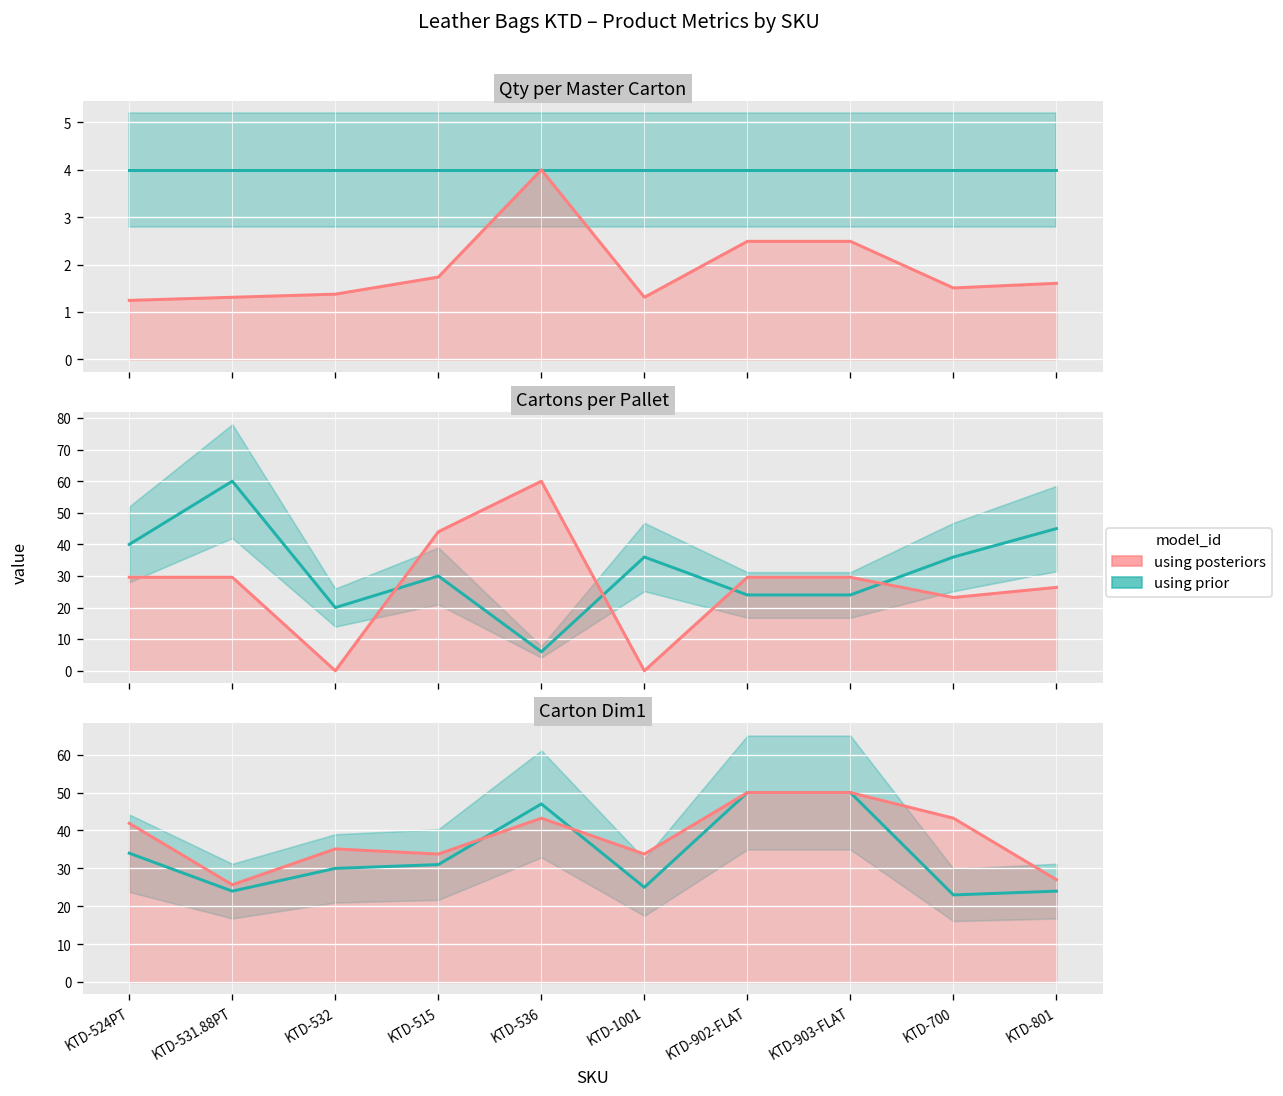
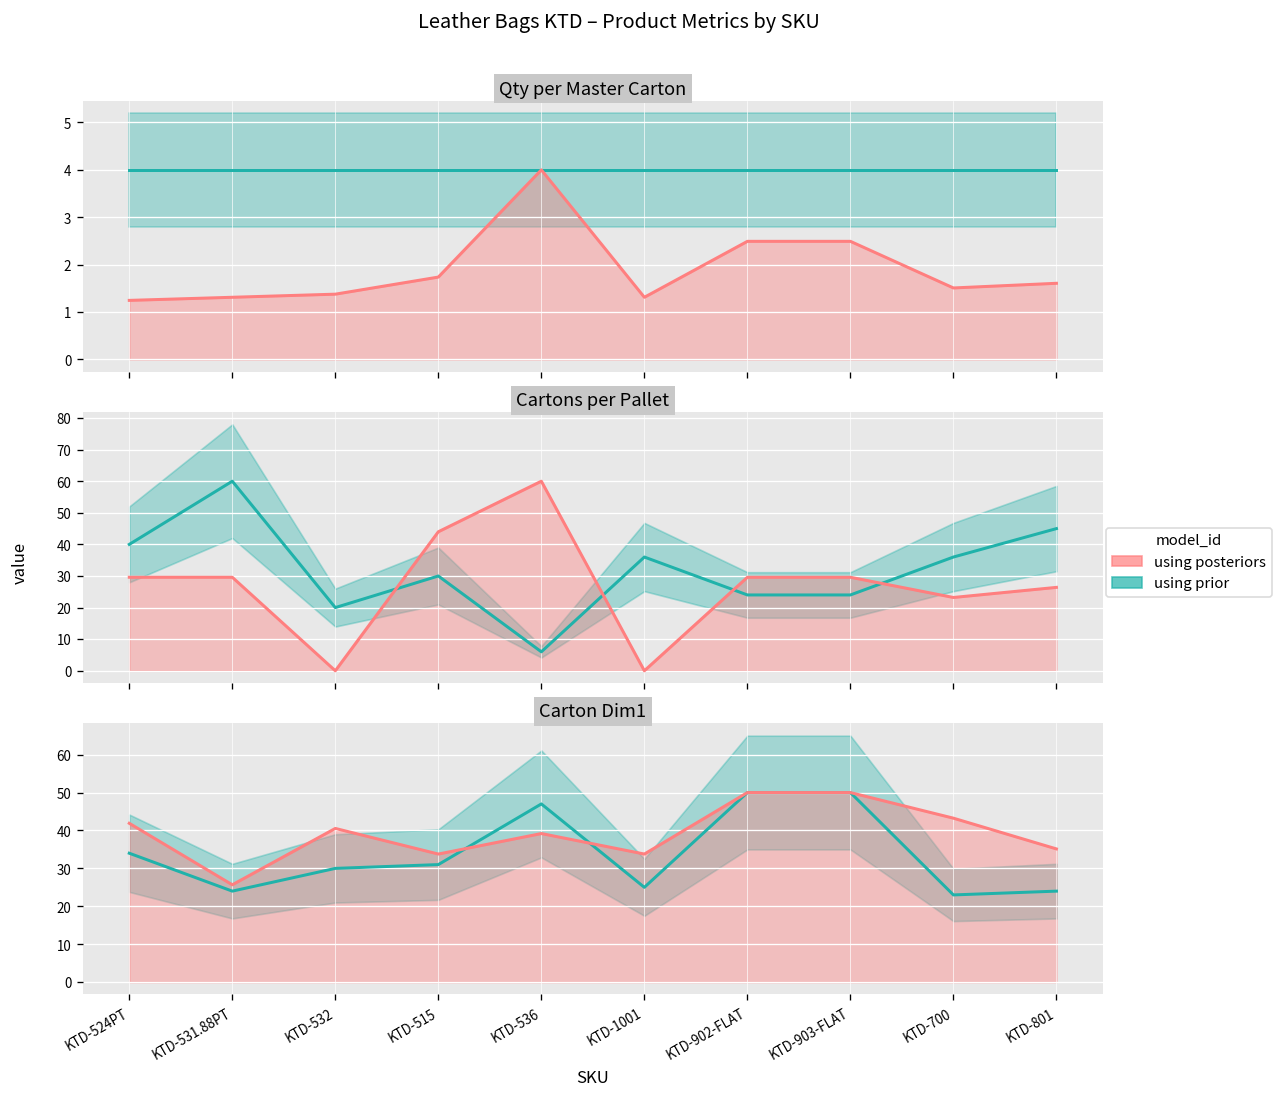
Carton Dim1, using posteriors, KTD-532: 35 -> 41
Carton Dim1, using posteriors, KTD-536: 43 -> 39
Carton Dim1, using posteriors, KTD-801: 27 -> 35
